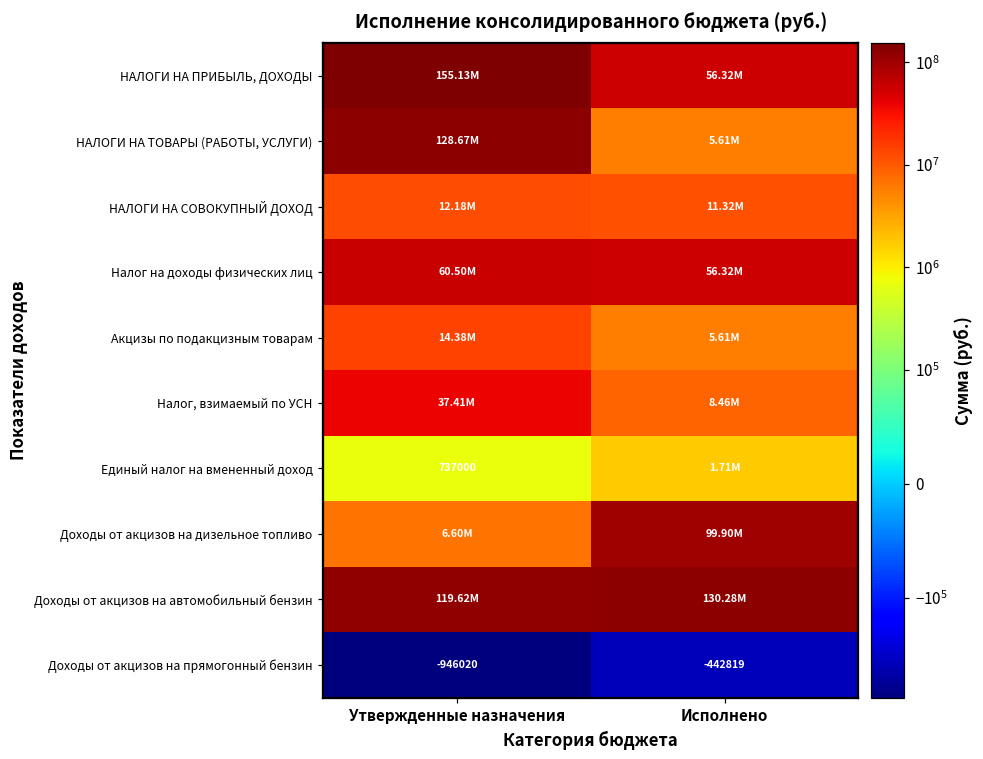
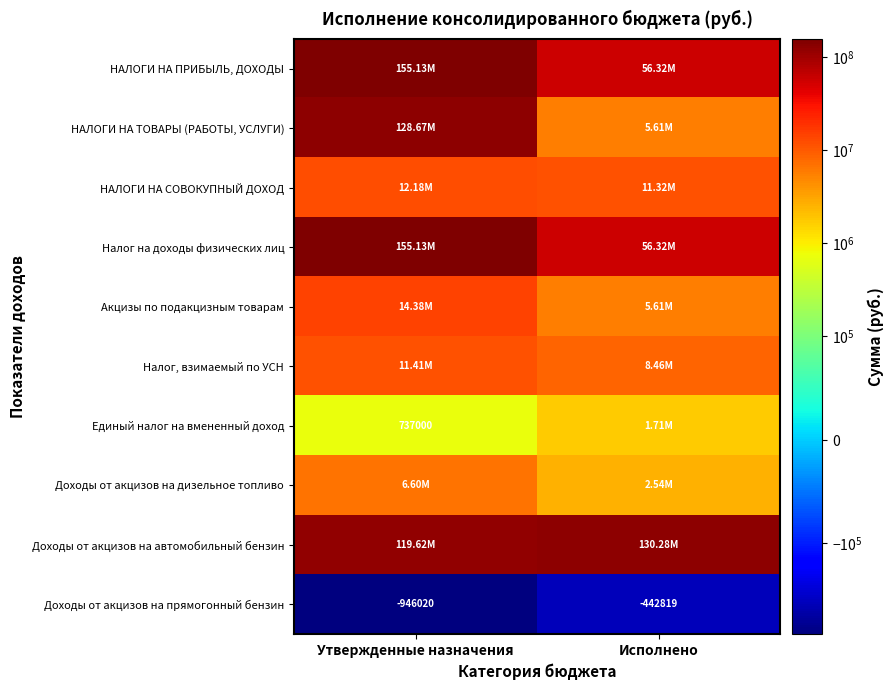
Налог на доходы физических лиц, Утвержденные назначения: 60.50M -> 155.13M
Налог, взимаемый по УСН, Утвержденные назначения: 37.41M -> 11.41M
Доходы от акцизов на дизельное топливо, Исполнено: 99.90M -> 2.54M
